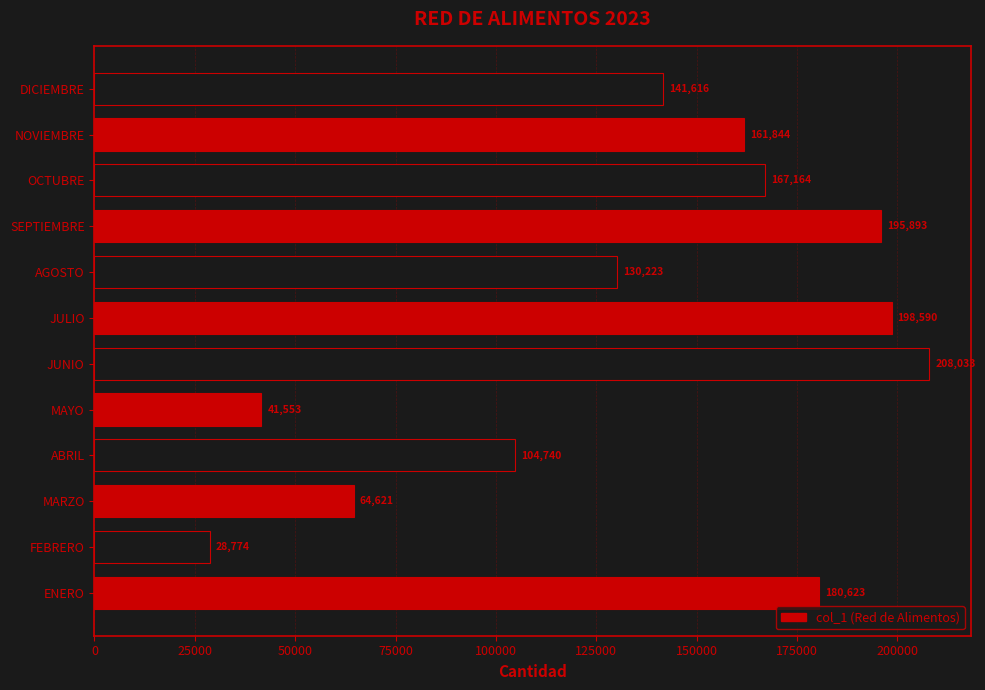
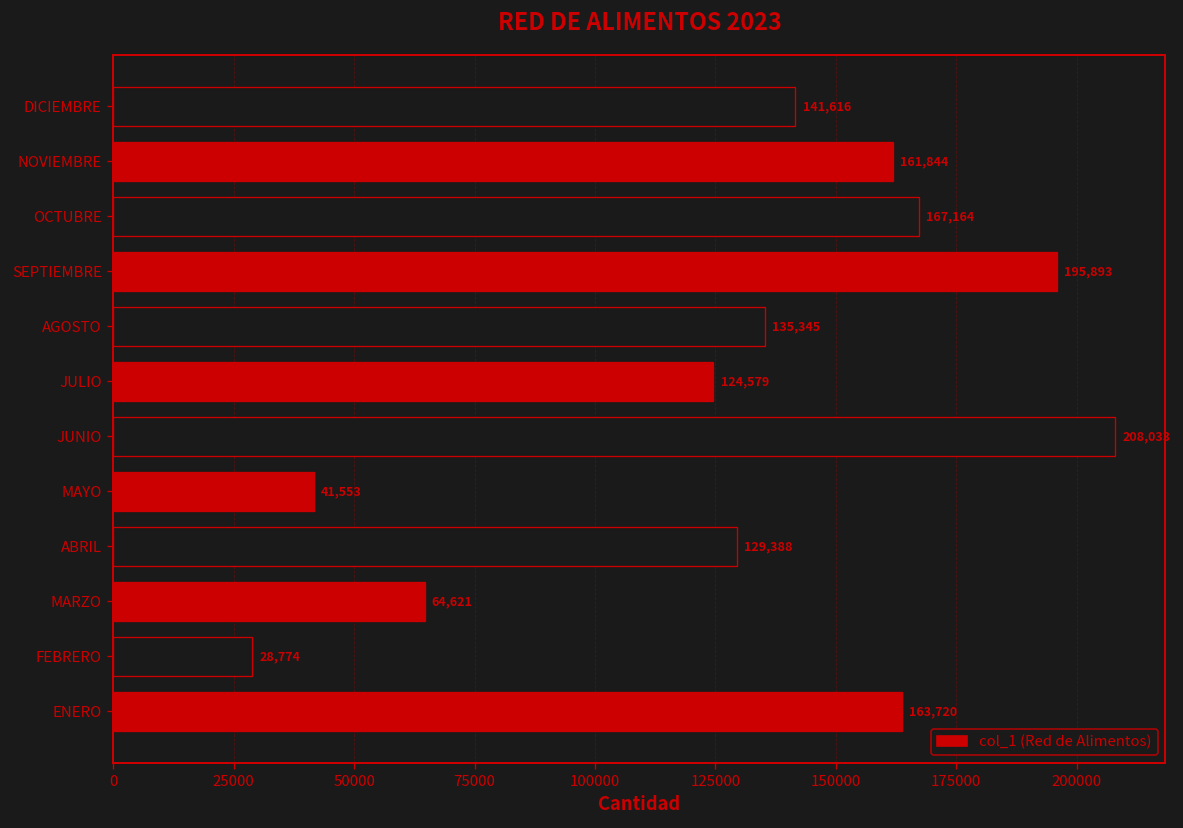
AGOSTO: 130,223 -> 135,345
JULIO: 198,590 -> 124,579
ABRIL: 104,740 -> 129,388
ENERO: 180,623 -> 163,720
